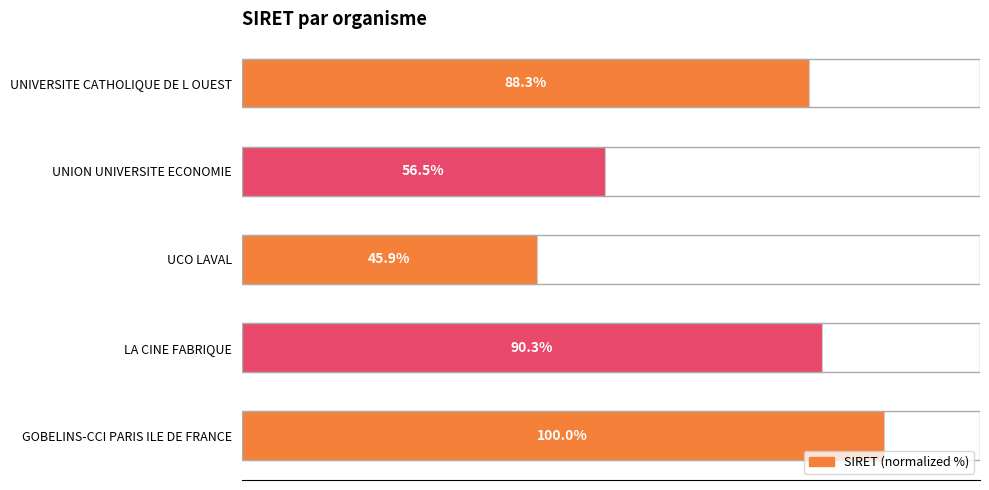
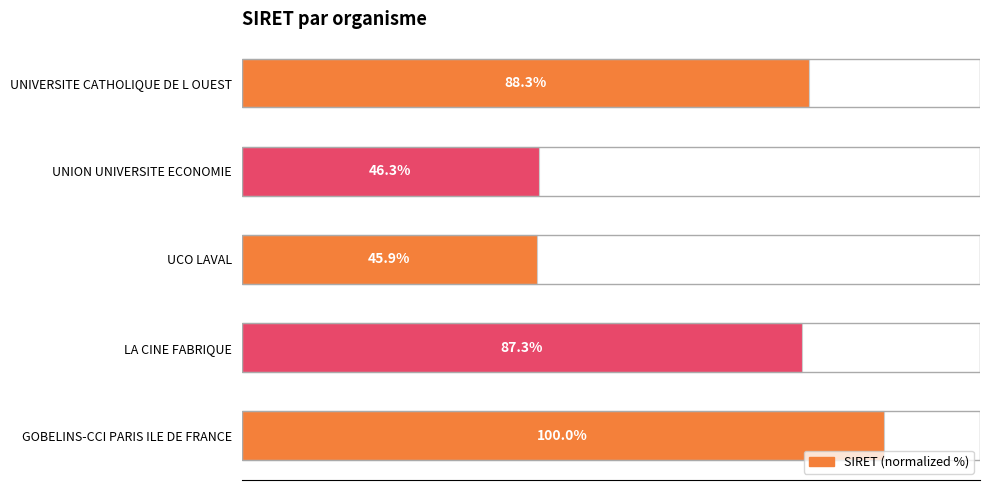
UNION UNIVERSITE ECONOMIE: 56.5% -> 46.3%
LA CINE FABRIQUE: 90.3% -> 87.3%
